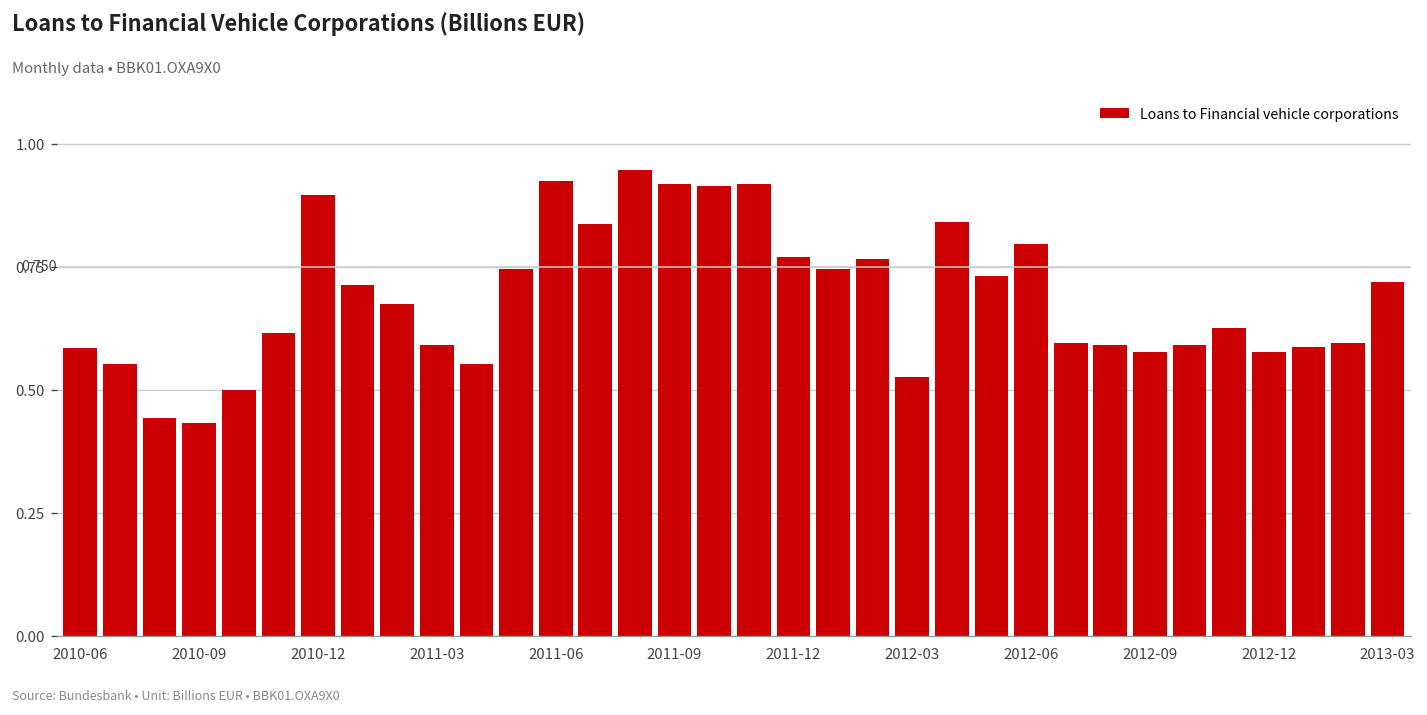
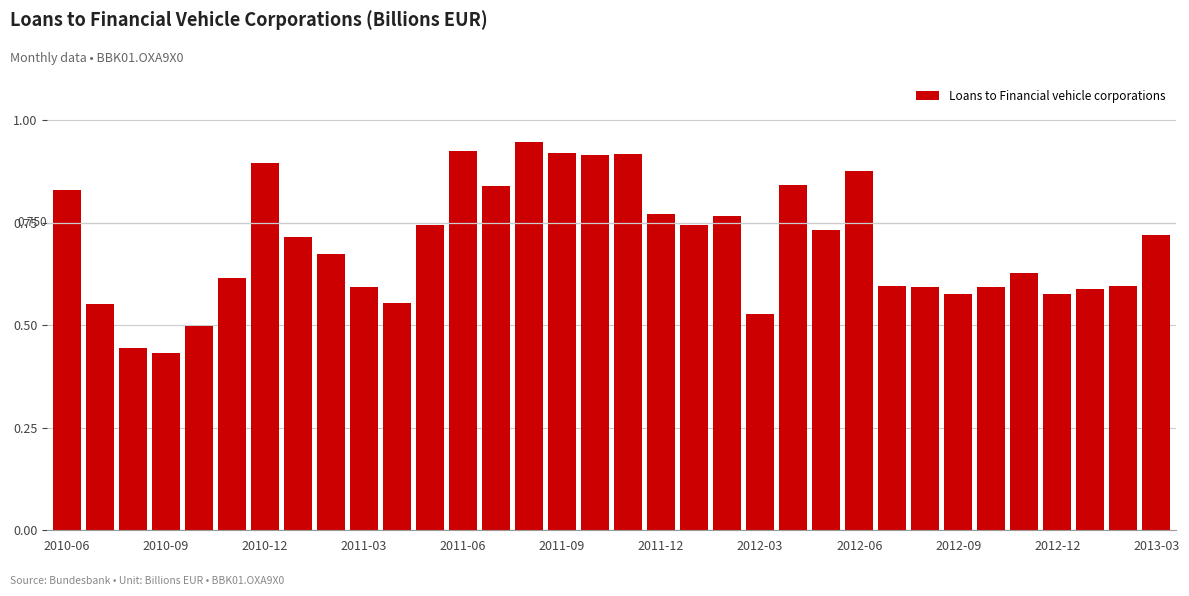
2010-06: 0.59 -> 0.83
2012-06: 0.80 -> 0.88
